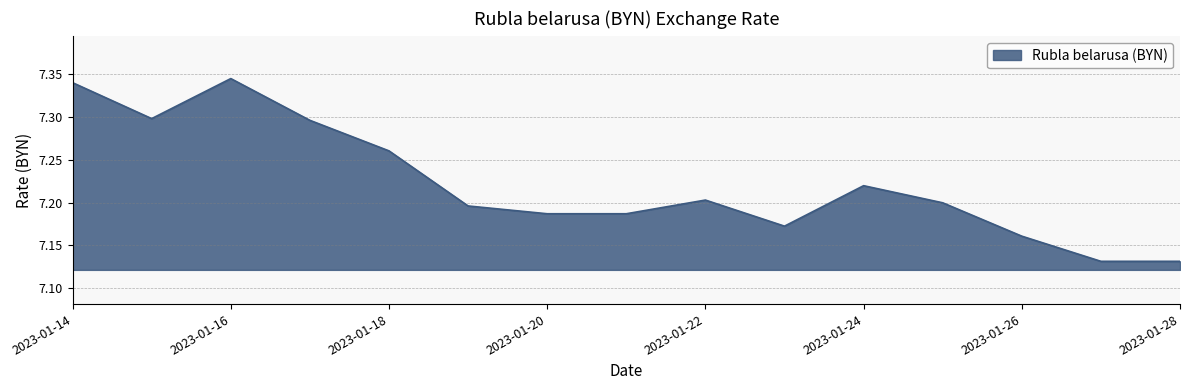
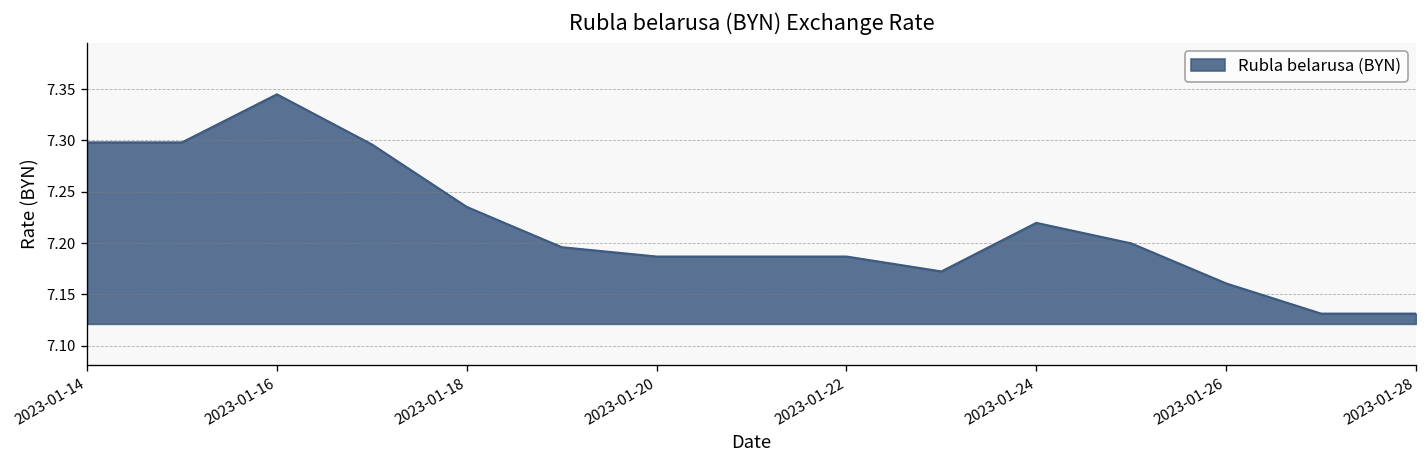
2023-01-14: 7.34 -> 7.30
2023-01-18: 7.26 -> 7.24
2023-01-22: 7.20 -> 7.19
